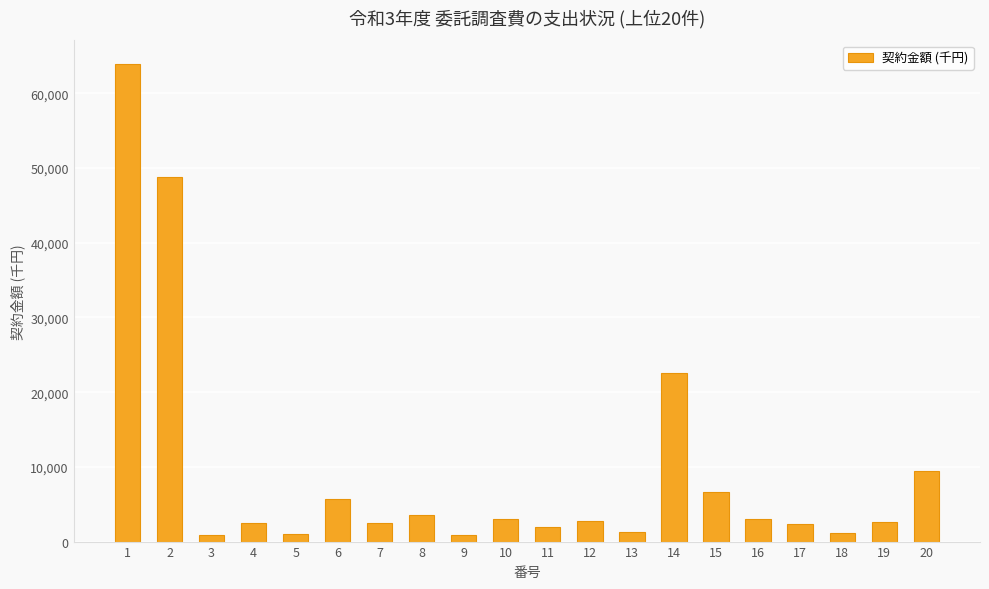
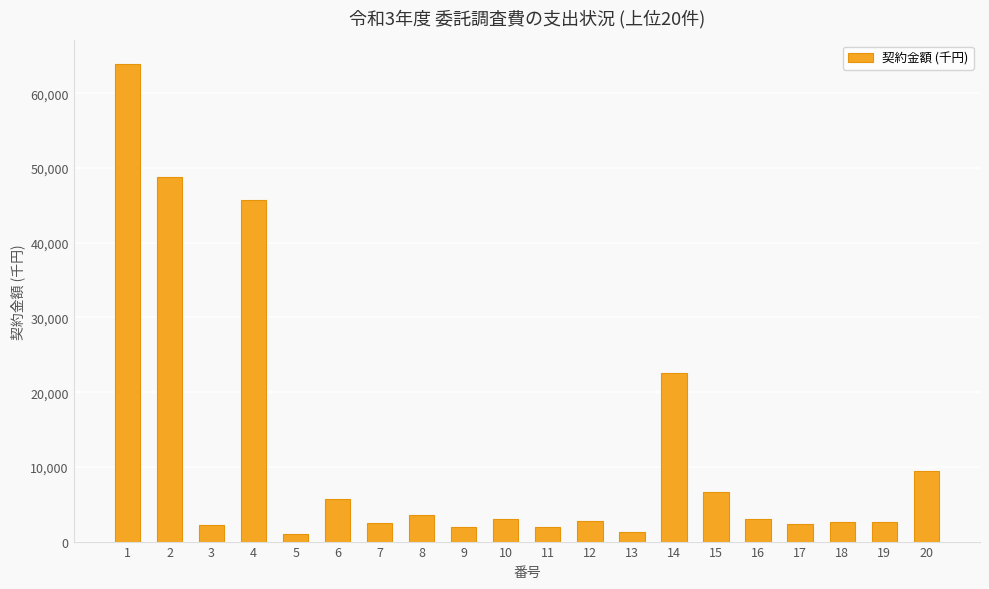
3: 1,000 -> 2,000
4: 3,000 -> 46,000
9: 1,000 -> 2,000
18: 1,000 -> 3,000
